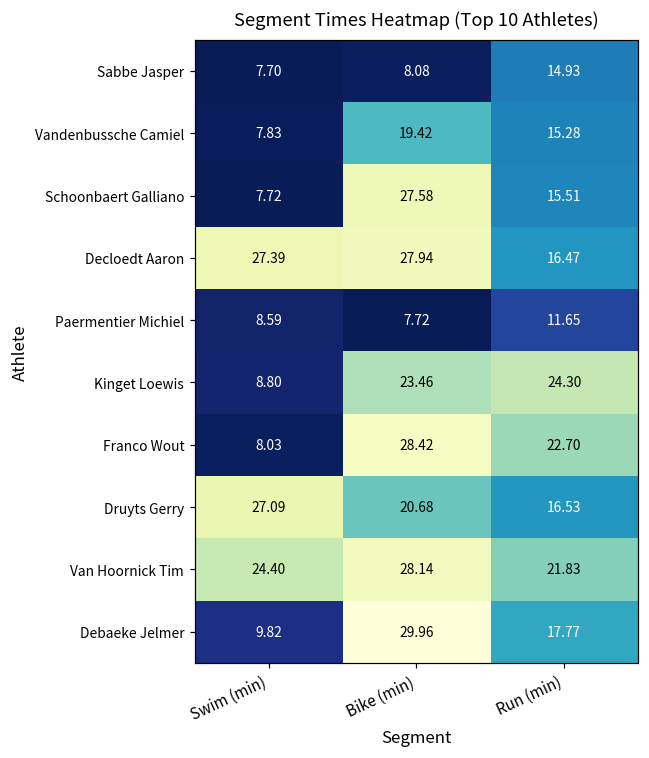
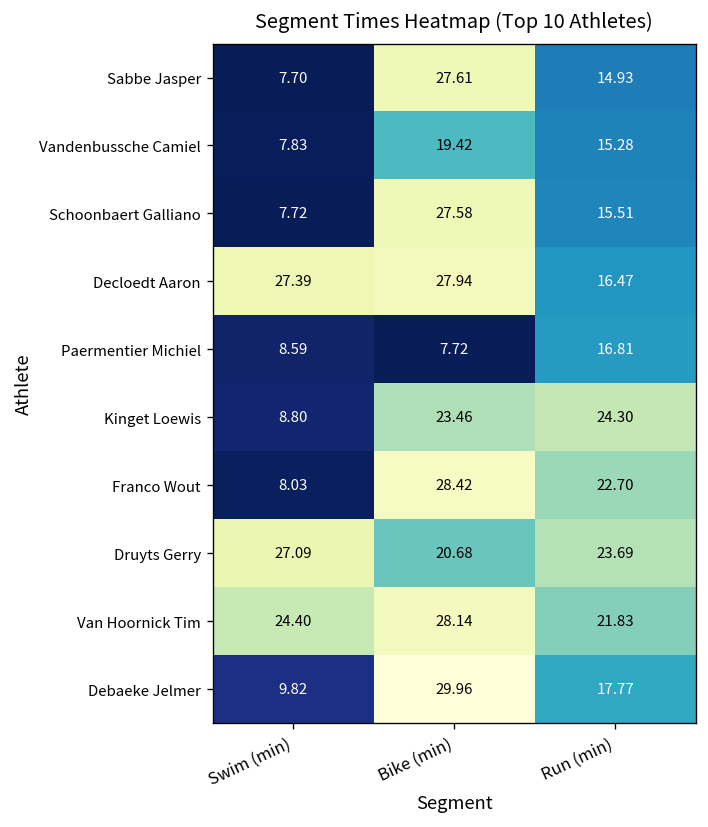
Sabbe Jasper, Bike (min): 8.08 -> 27.61
Paermentier Michiel, Run (min): 11.65 -> 16.81
Druyts Gerry, Run (min): 16.53 -> 23.69
